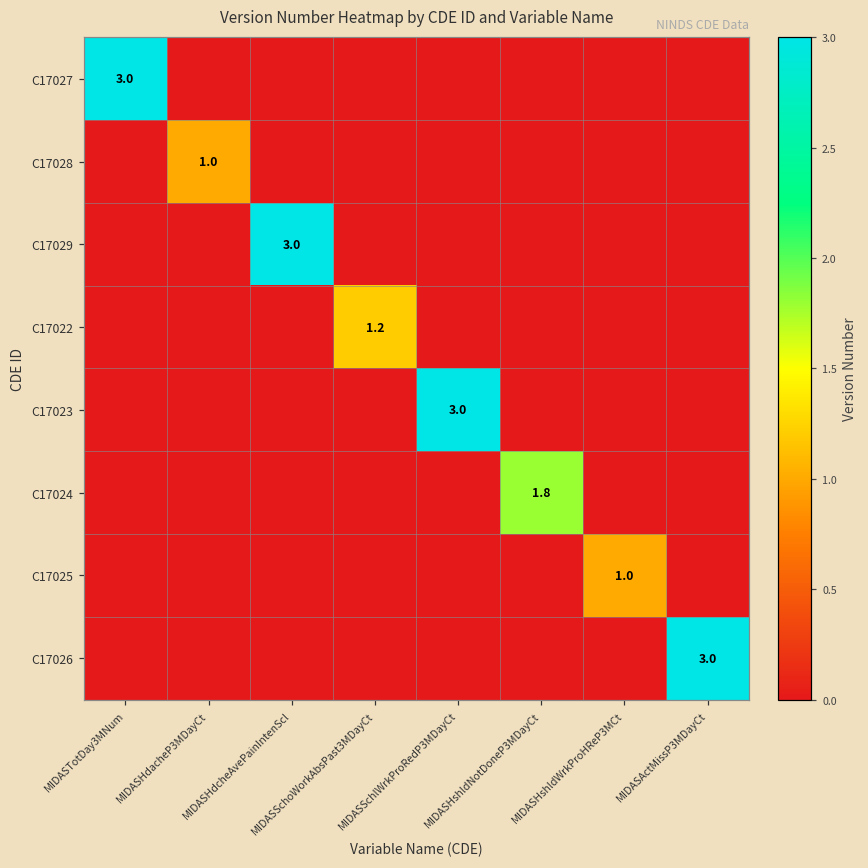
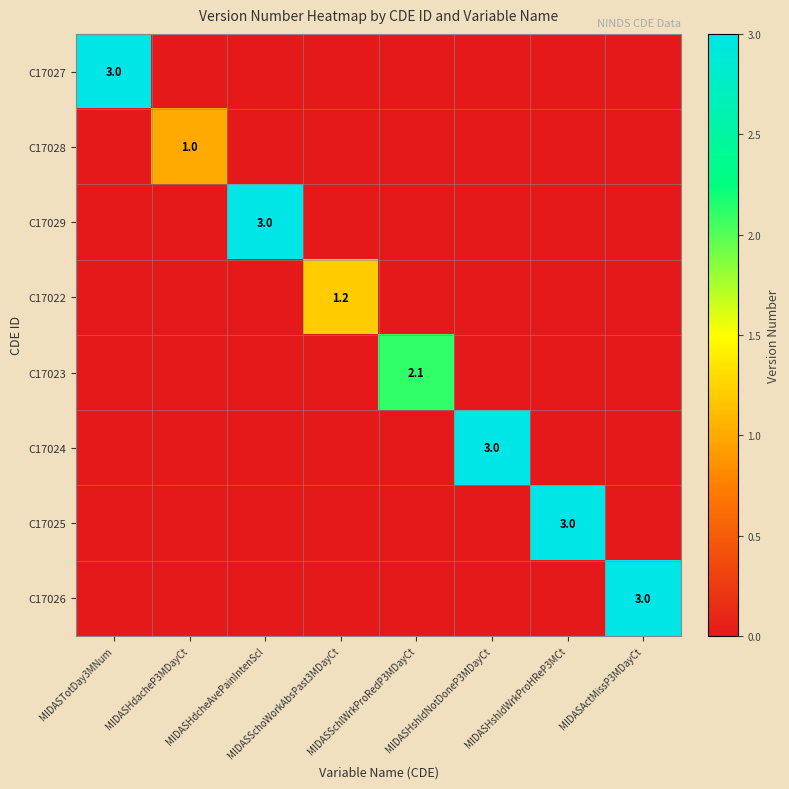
C17023, MIDASSchlWrkProRedP3MDayCt: 3.0 -> 2.1
C17024, MIDASHshldNotDoneP3MDayCt: 1.8 -> 3.0
C17025, MIDASHshldWrkProHReP3MCt: 1.0 -> 3.0
